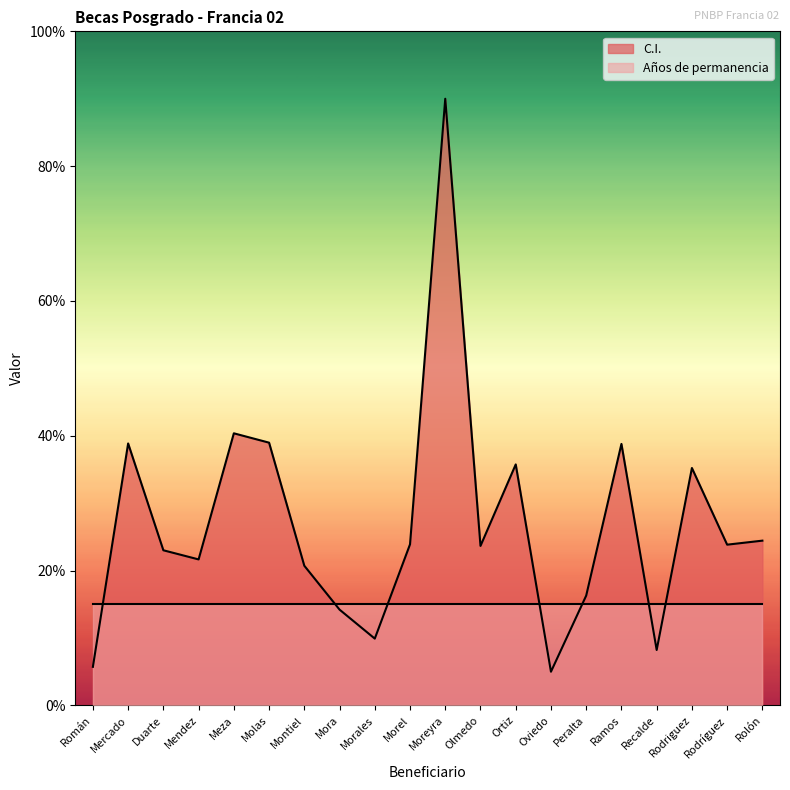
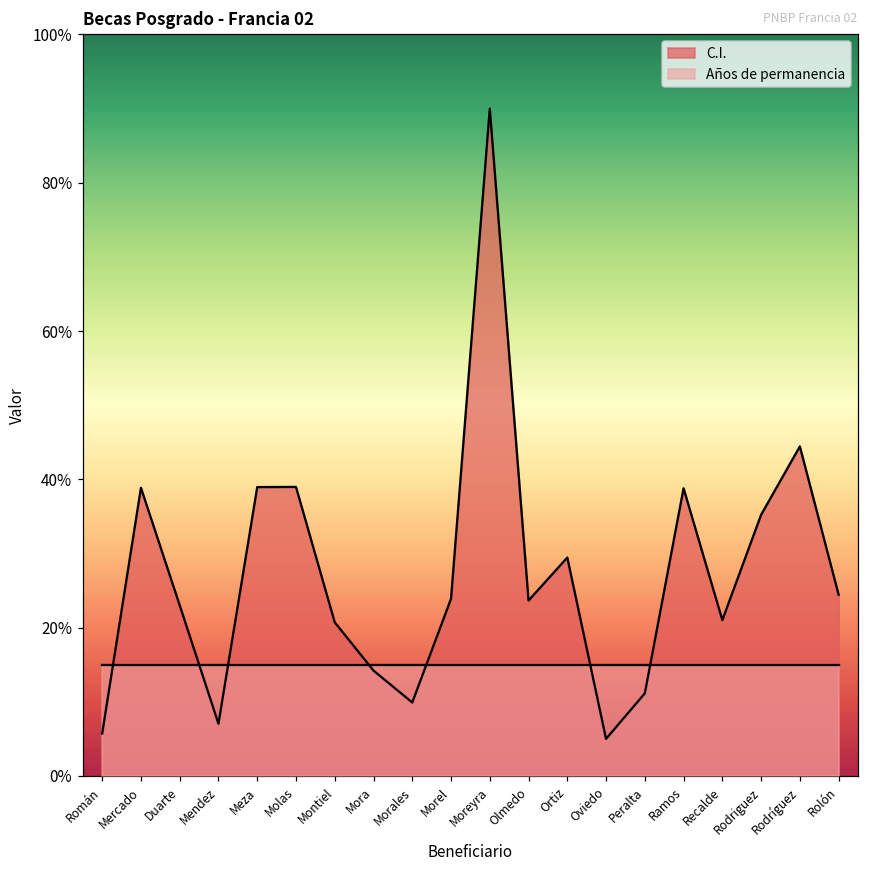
C.I., Mendez: 22% -> 7%
C.I., Meza: 40% -> 39%
C.I., Ortiz: 36% -> 29%
C.I., Peralta: 16% -> 11%
C.I., Recalde: 8% -> 21%
C.I., Rodríguez: 24% -> 44%
